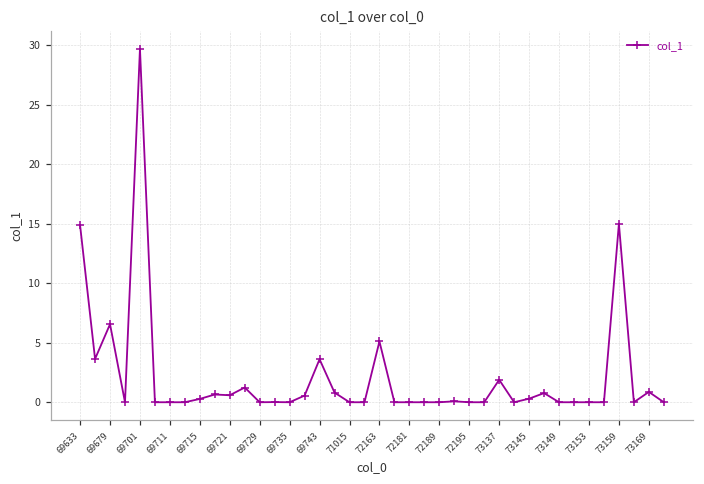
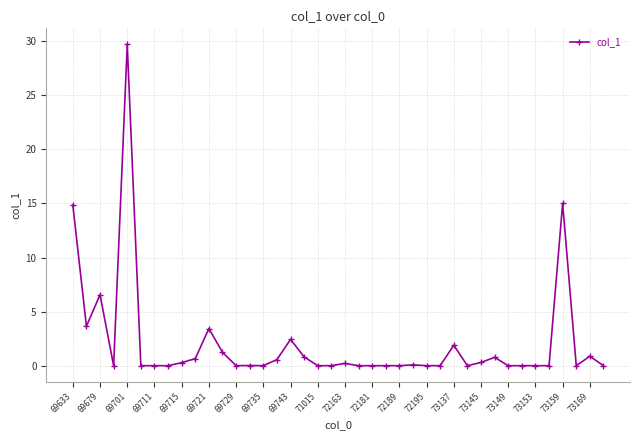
69721: 0.6 -> 3.4
69743: 3.6 -> 2.4
72163: 5.1 -> 0.2
